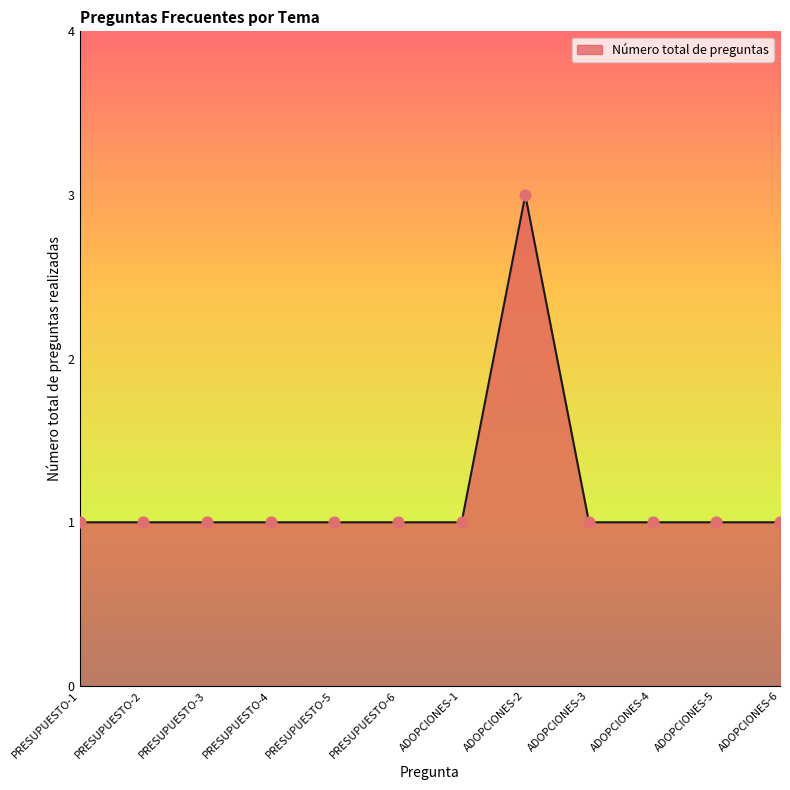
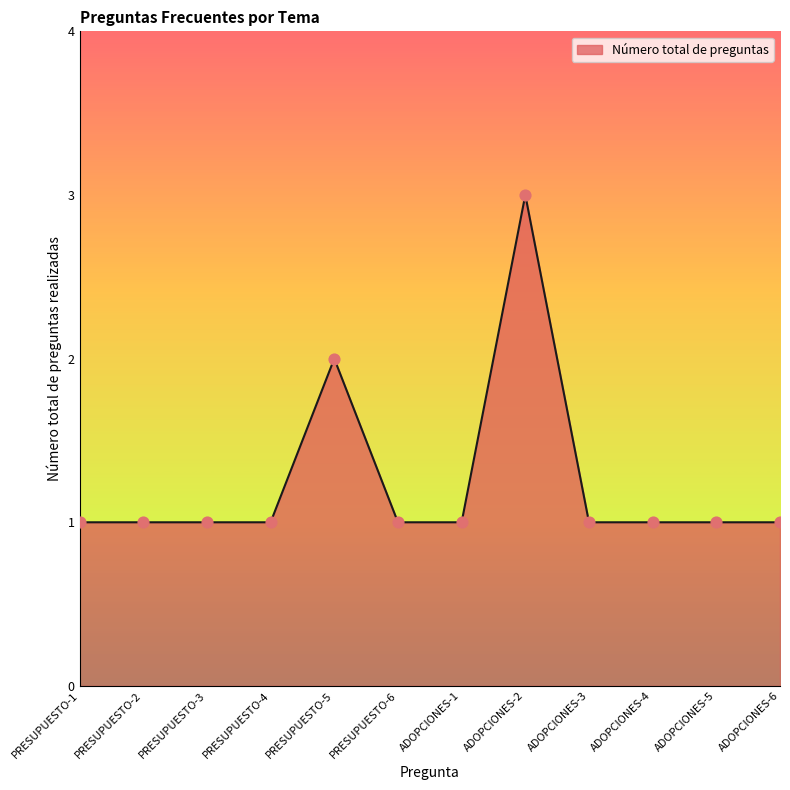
PRESUPUESTO-5: 1 -> 2
